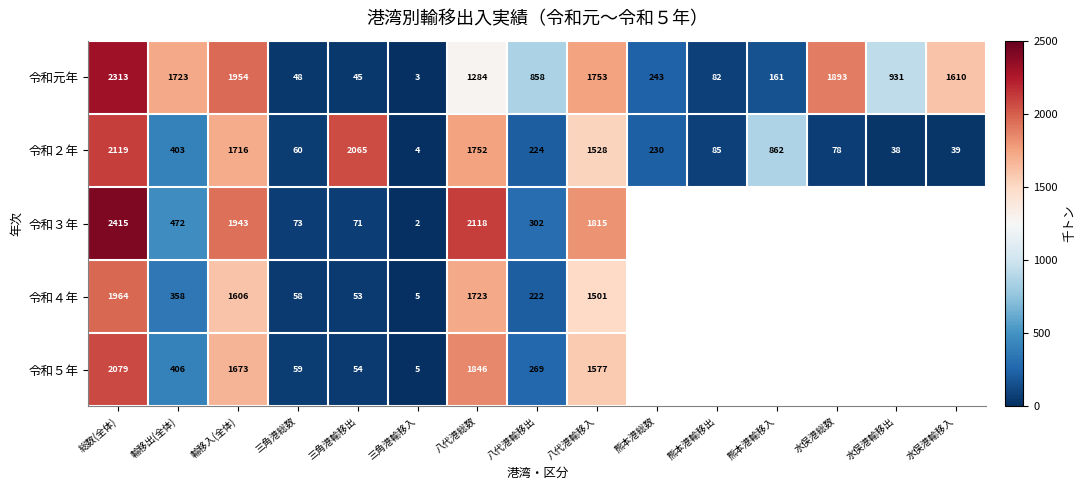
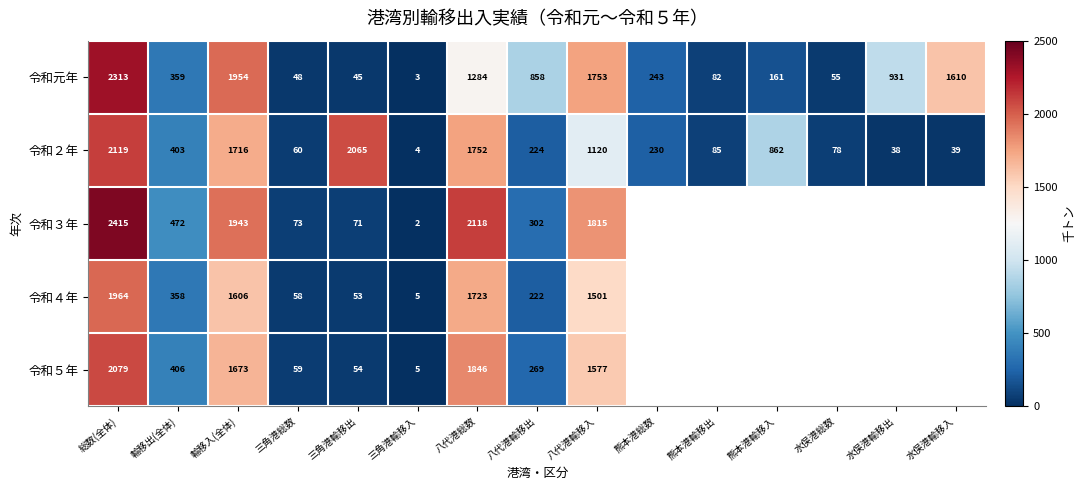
令和元年, 輸移出(全体): 1723 -> 359
令和元年, 水俣港総数: 1893 -> 55
令和２年, 八代港輸移入: 1528 -> 1120
